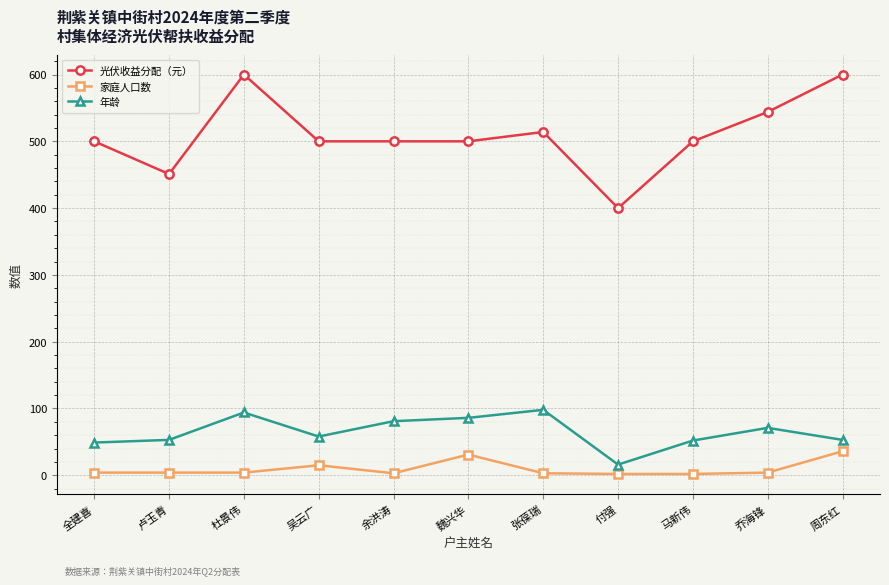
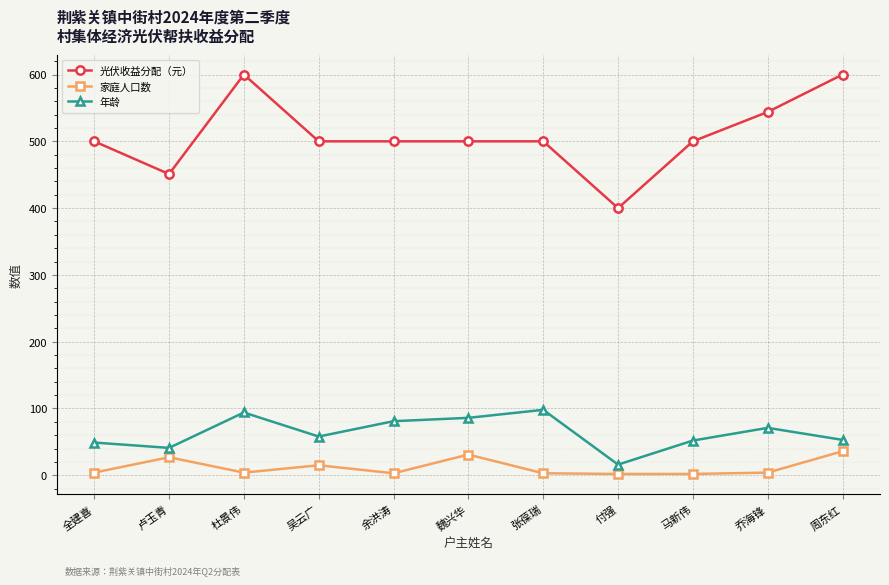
家庭人口数, 卢玉青: 0 -> 30
年龄, 卢玉青: 50 -> 40
光伏收益分配（元）, 张葆瑞: 510 -> 500
